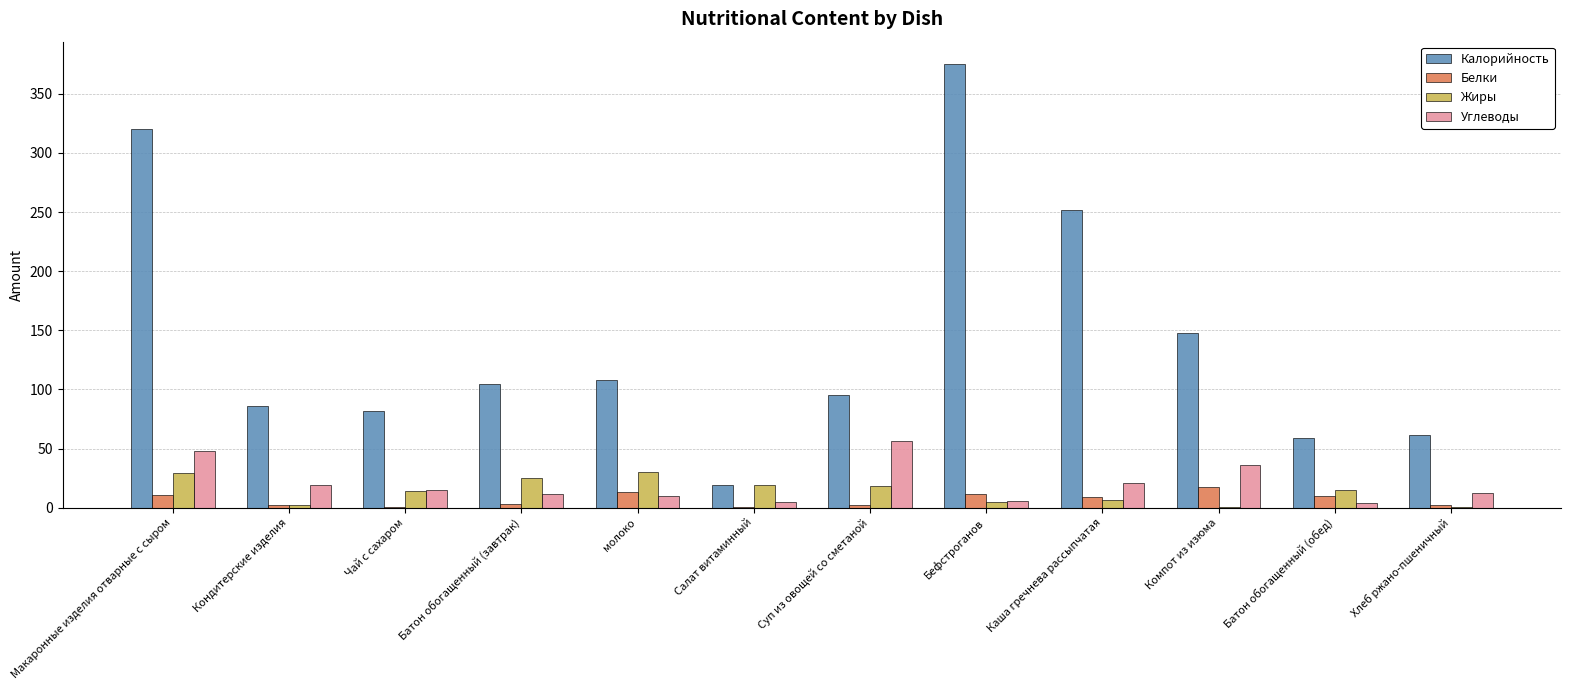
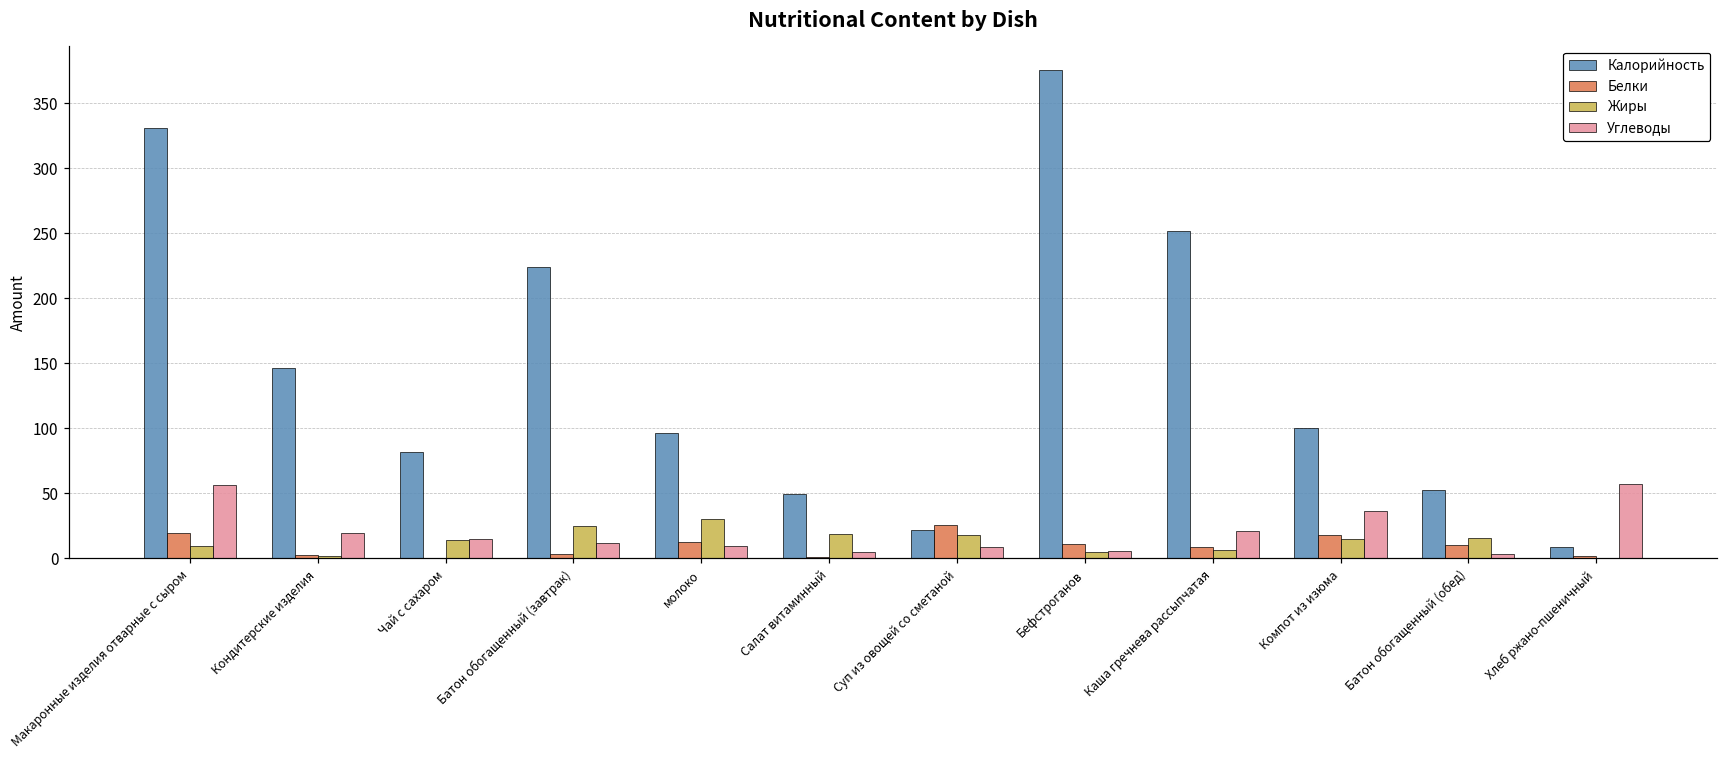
Калорийность, Макаронные изделия отварные с сыром: 320 -> 331
Белки, Макаронные изделия отварные с сыром: 11 -> 20
Жиры, Макаронные изделия отварные с сыром: 30 -> 9
Углеводы, Макаронные изделия отварные с сыром: 48 -> 57
Калорийность, Кондитерские изделия: 86 -> 146
Калорийность, Батон обогащенный (завтрак): 105 -> 224
Калорийность, молоко: 108 -> 97
Калорийность, Салат витаминный: 19 -> 50
Калорийность, Суп из овощей со сметаной: 95 -> 22
Белки, Суп из овощей со сметаной: 2 -> 26
Углеводы, Суп из овощей со сметаной: 56 -> 9
Калорийность, Компот из изюма: 147 -> 100
Жиры, Компот из изюма: 0 -> 15
Калорийность, Батон обогащенный (обед): 59 -> 52
Калорийность, Хлеб ржано-пшеничный: 61 -> 9
Углеводы, Хлеб ржано-пшеничный: 13 -> 57
